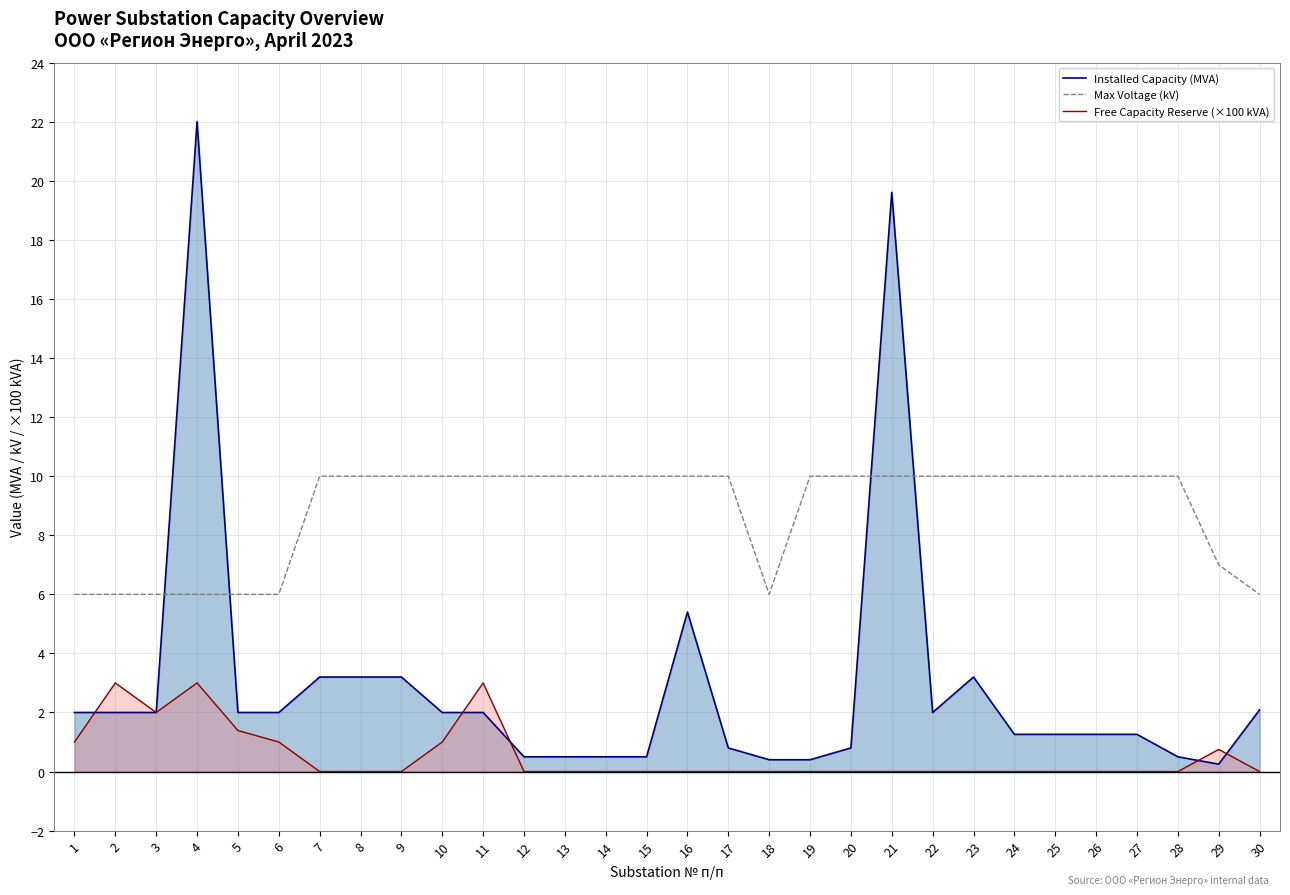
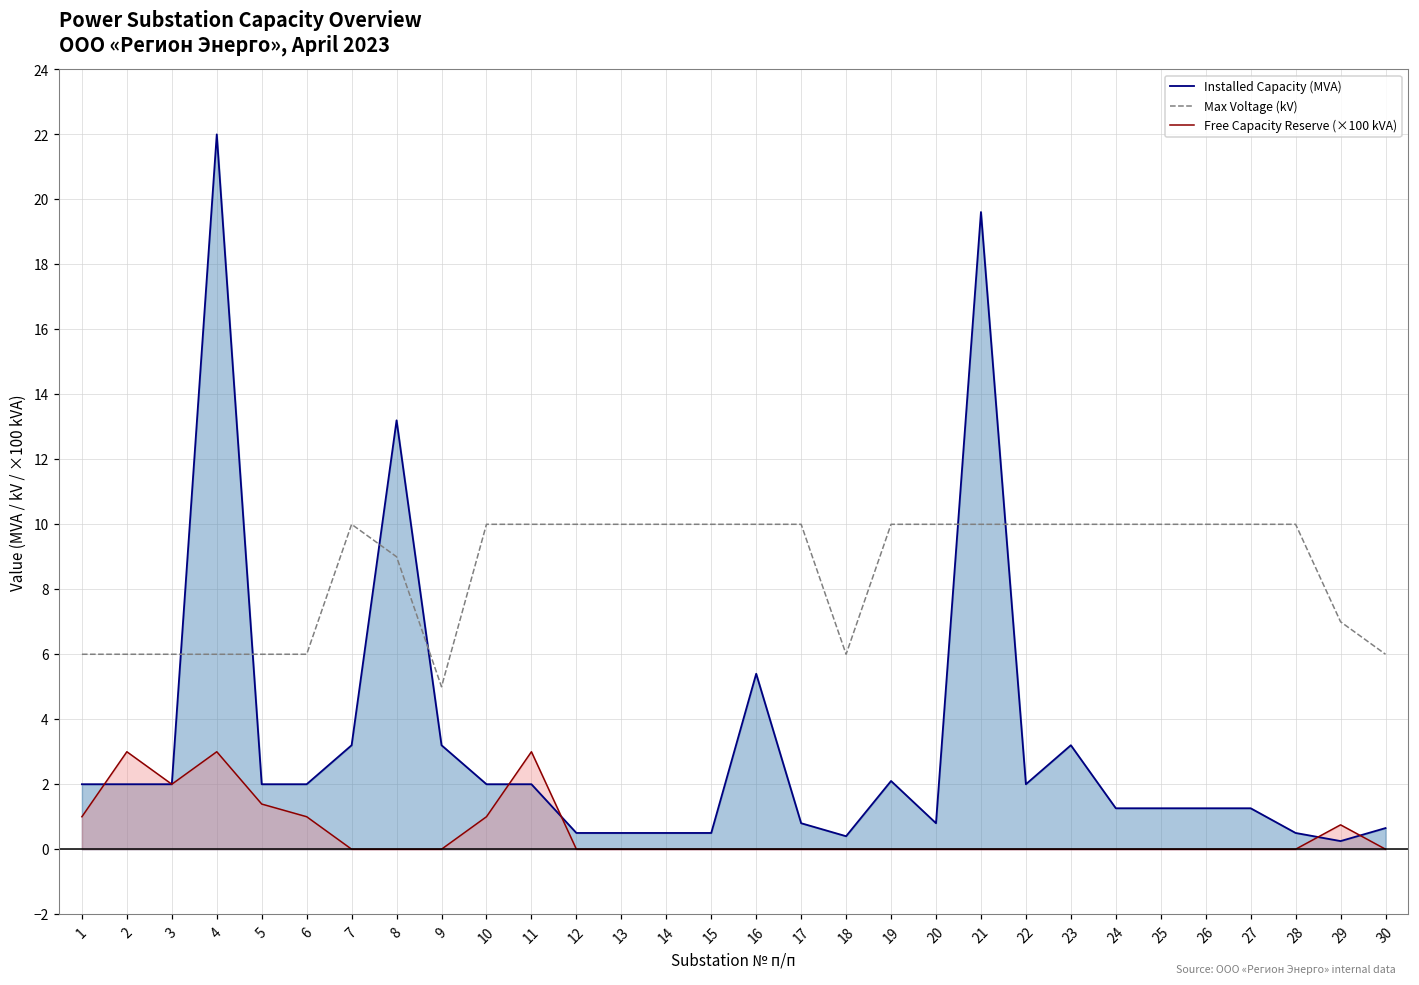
Installed Capacity (MVA), 8: 3.2 -> 13.2
Max Voltage (kV), 8: 10 -> 9
Max Voltage (kV), 9: 10 -> 5
Installed Capacity (MVA), 19: 0.4 -> 2.1
Installed Capacity (MVA), 30: 2.1 -> 0.7
